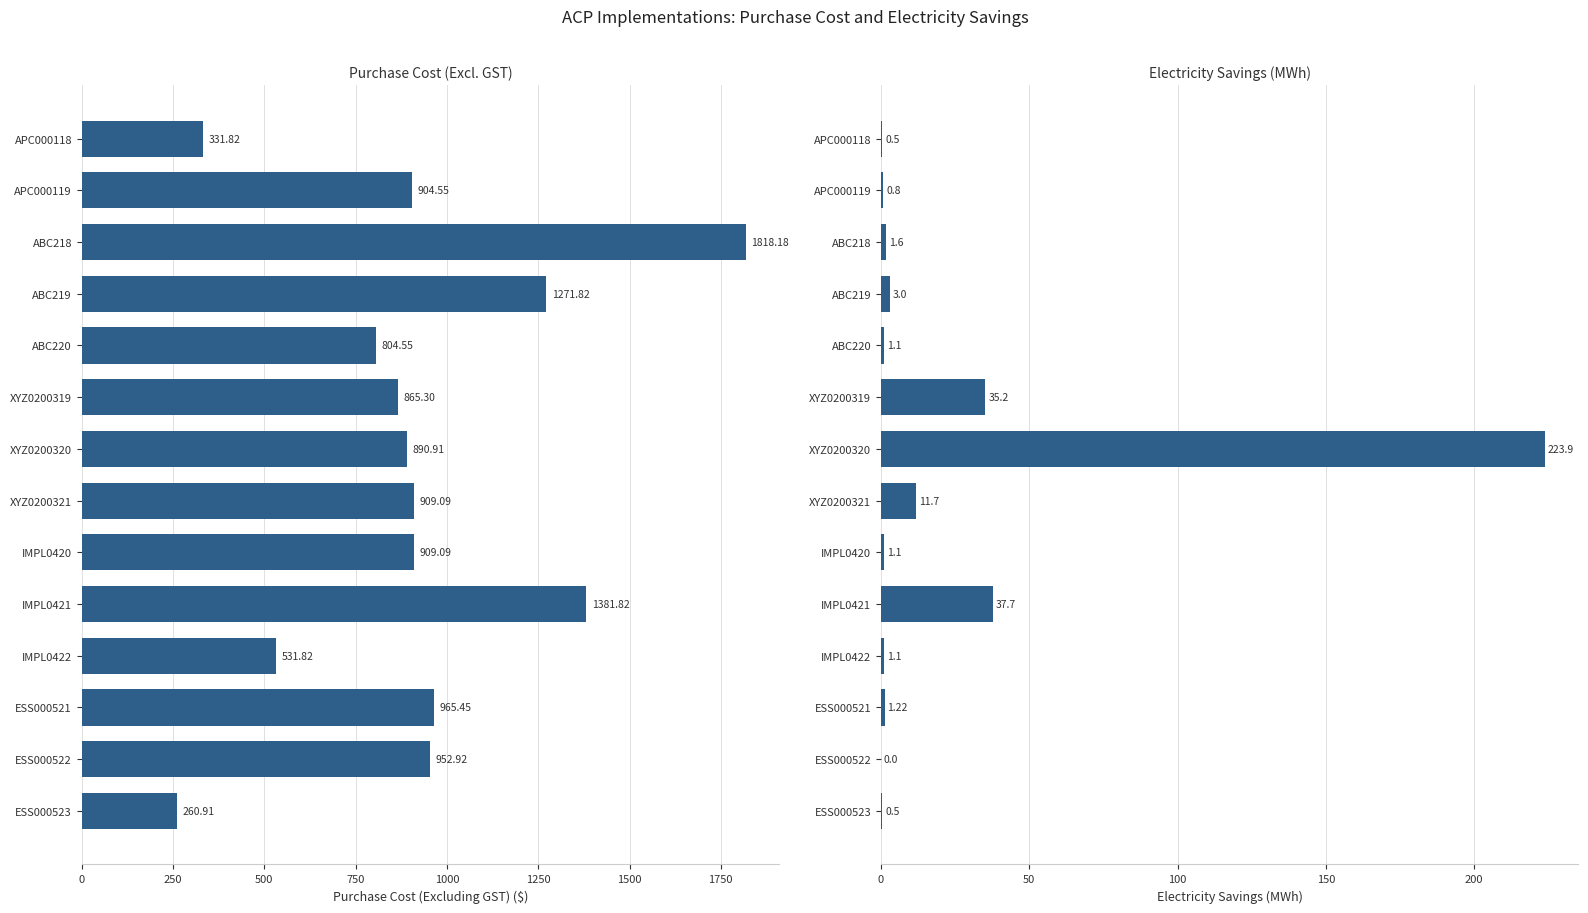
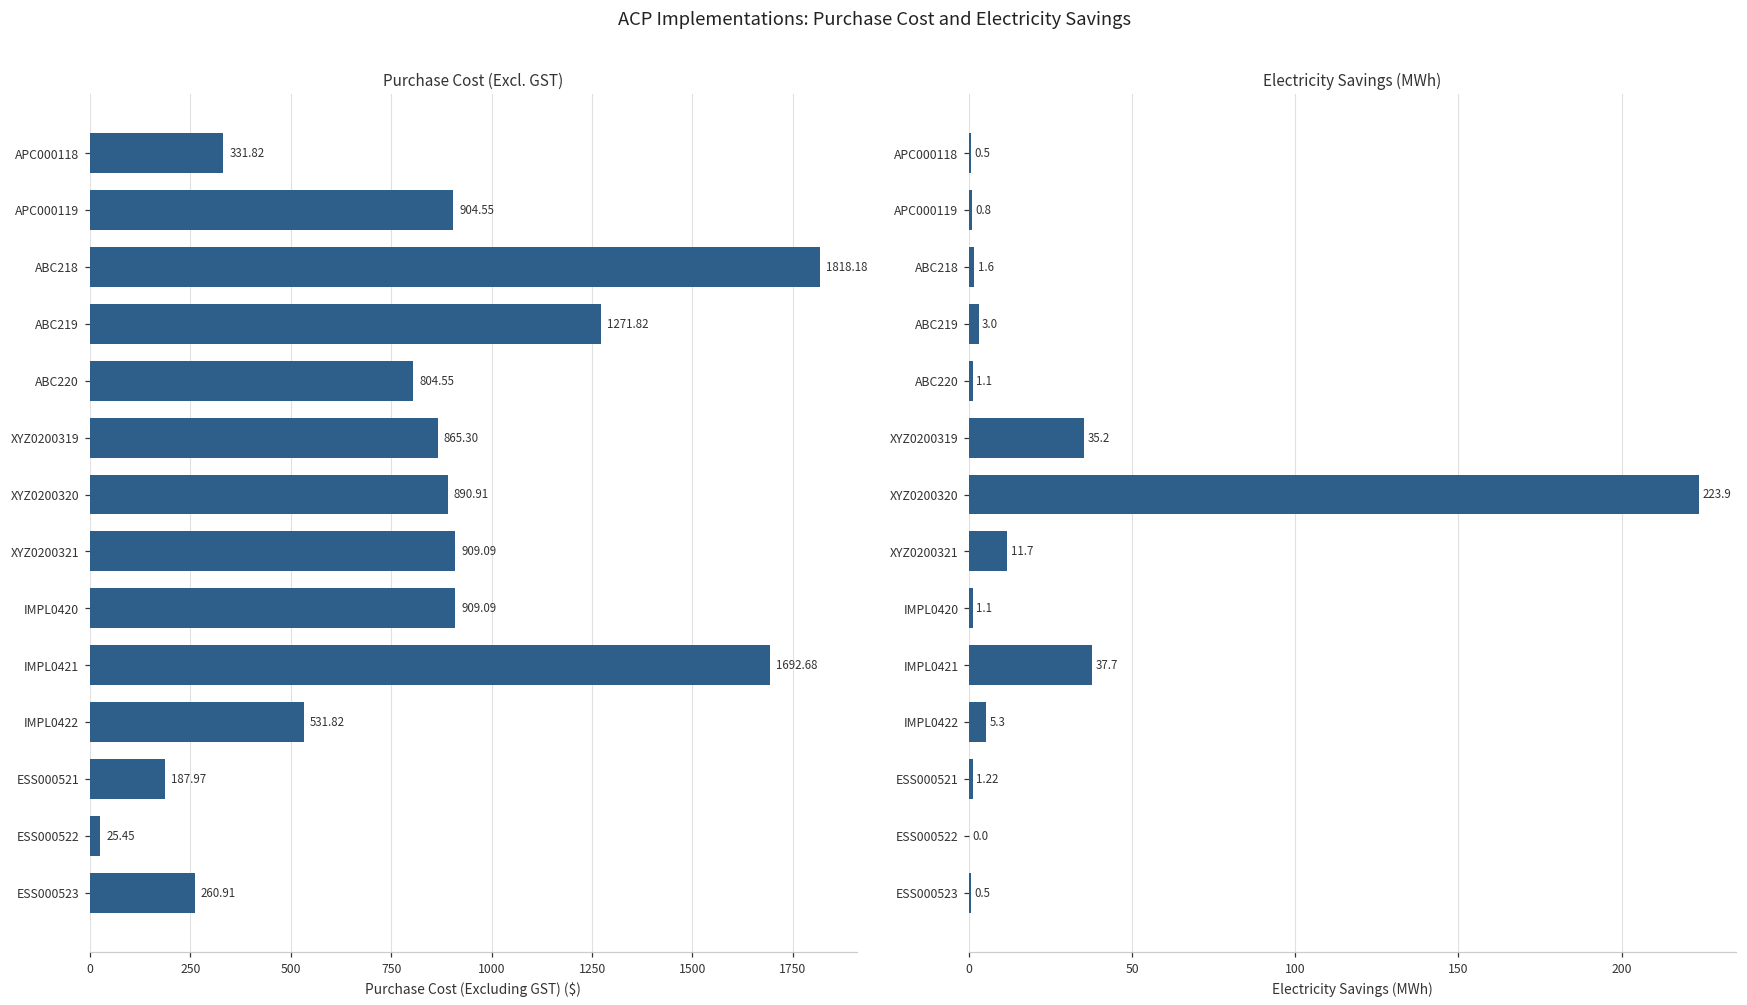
Purchase Cost (Excl. GST), IMPL0421: 1381.82 -> 1692.68
Purchase Cost (Excl. GST), ESS000521: 965.45 -> 187.97
Purchase Cost (Excl. GST), ESS000522: 952.92 -> 25.45
Electricity Savings (MWh), IMPL0422: 1.1 -> 5.3
